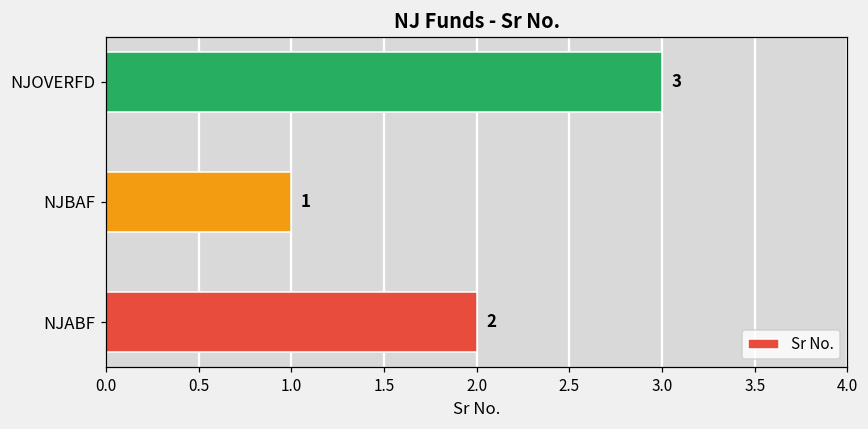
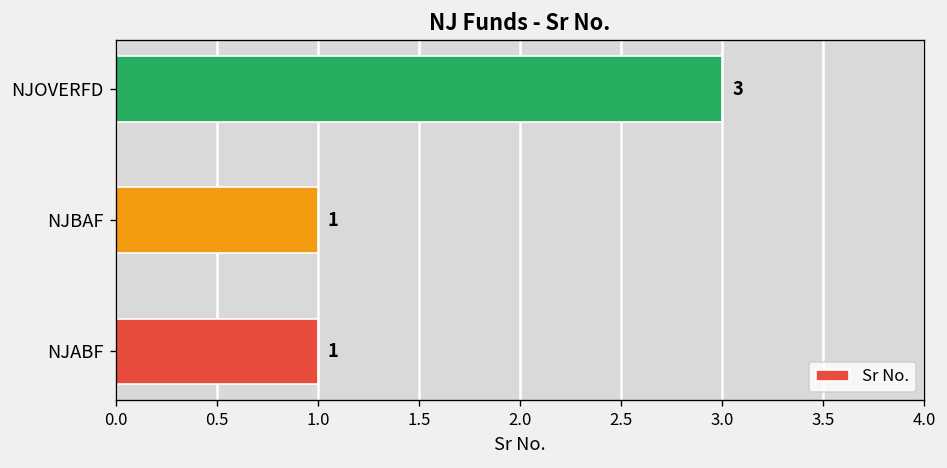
NJABF: 2 -> 1
